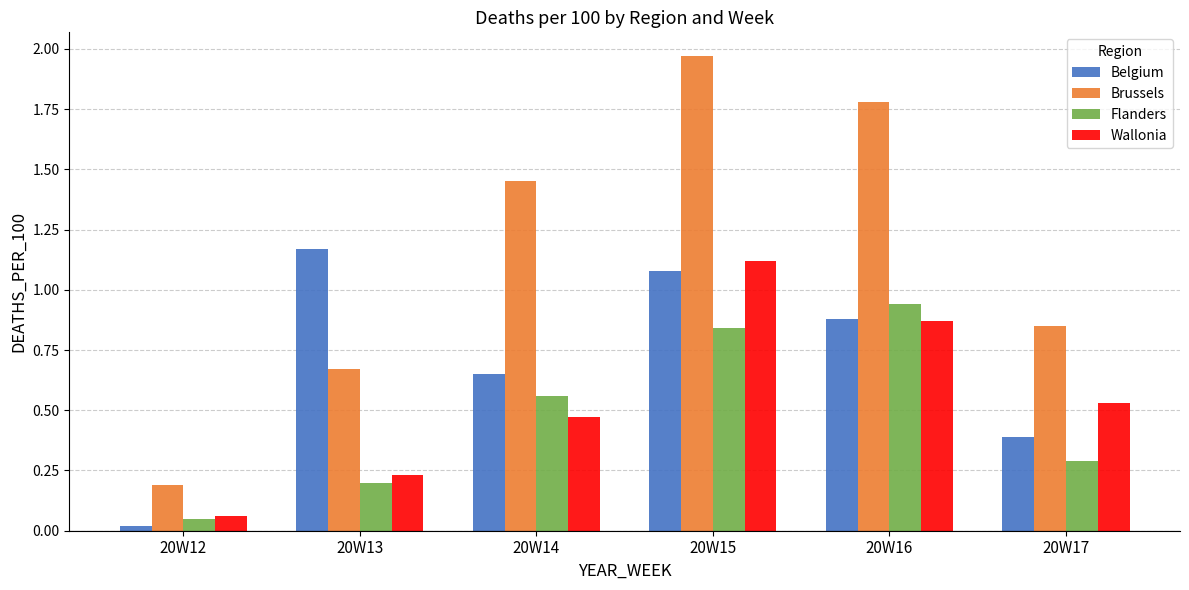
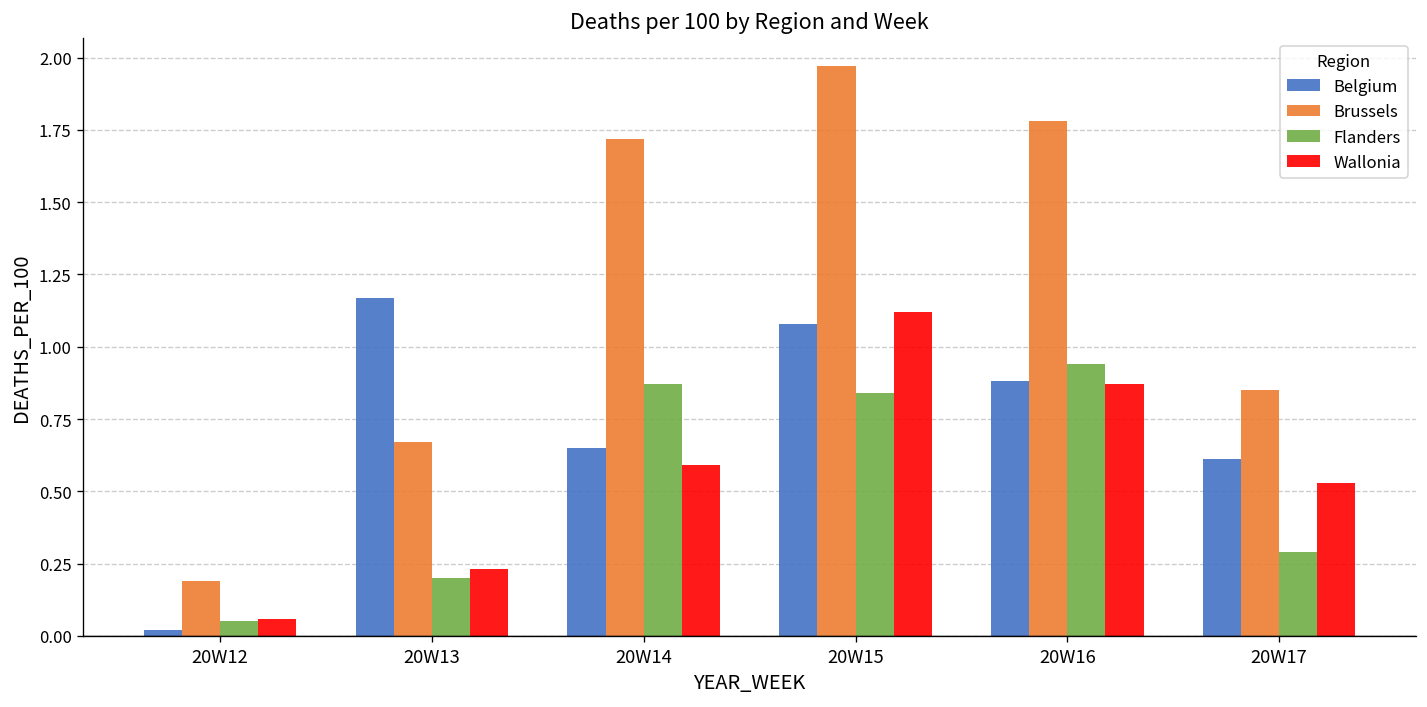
Brussels, 20W14: 1.45 -> 1.72
Flanders, 20W14: 0.56 -> 0.87
Wallonia, 20W14: 0.47 -> 0.59
Belgium, 20W17: 0.39 -> 0.61
